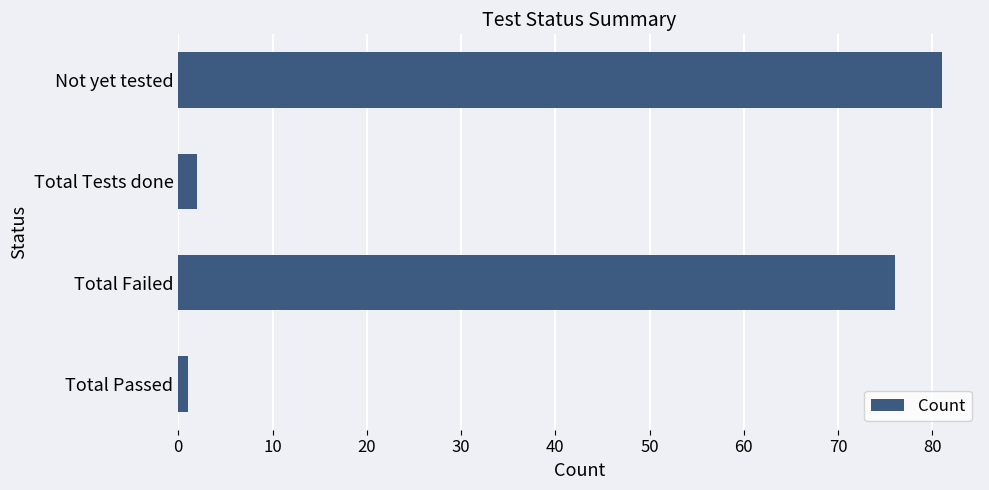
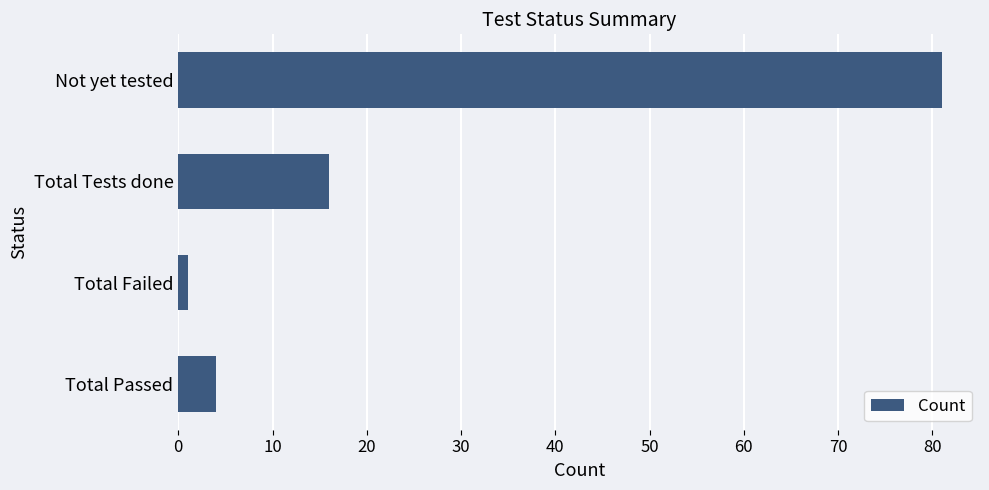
Total Tests done: 2 -> 16
Total Failed: 76 -> 1
Total Passed: 1 -> 4
